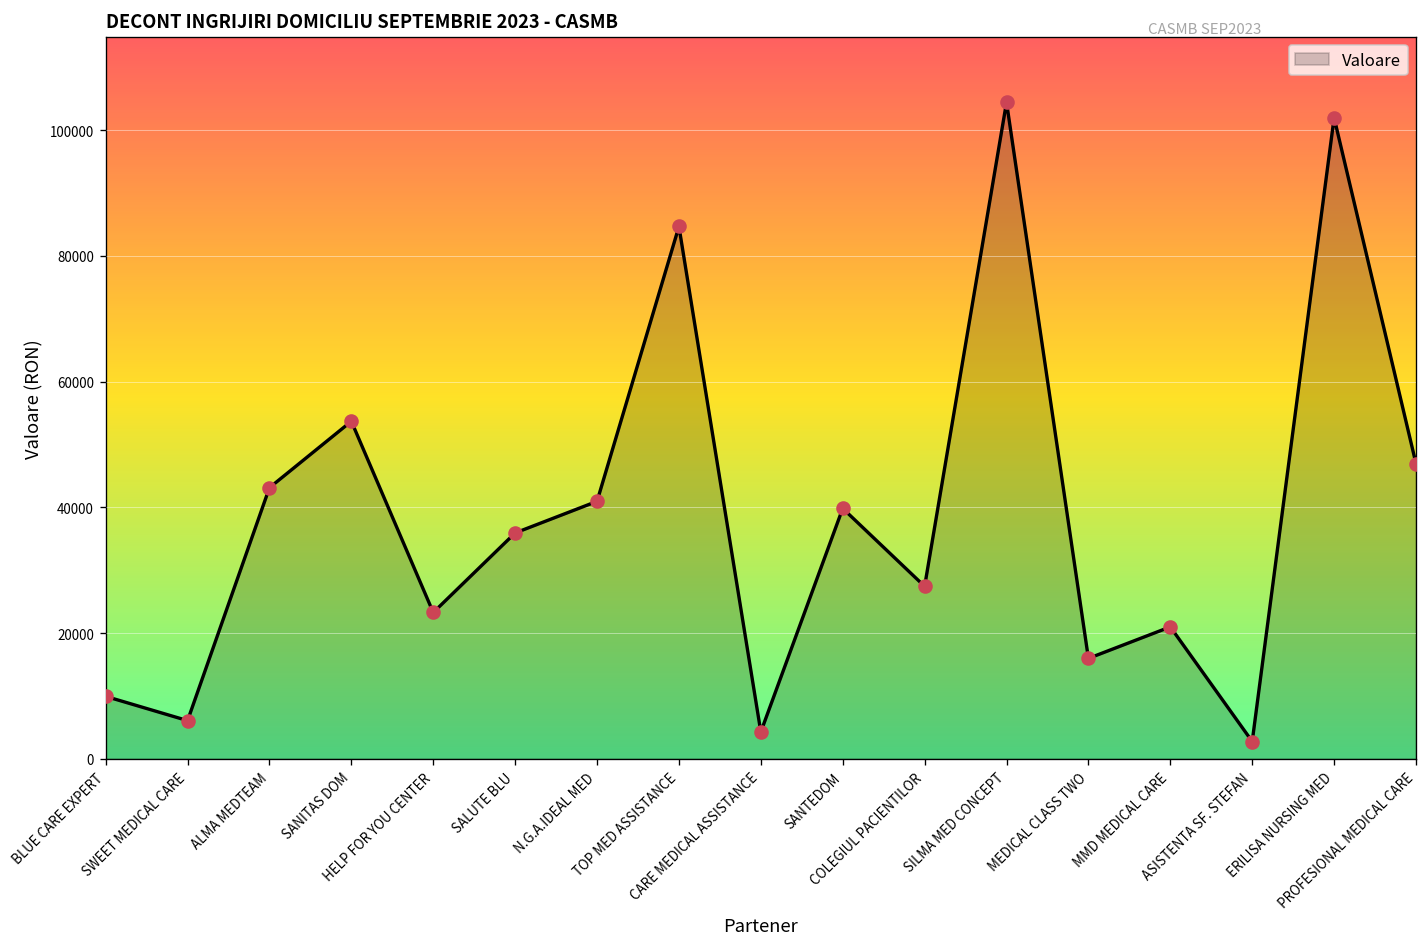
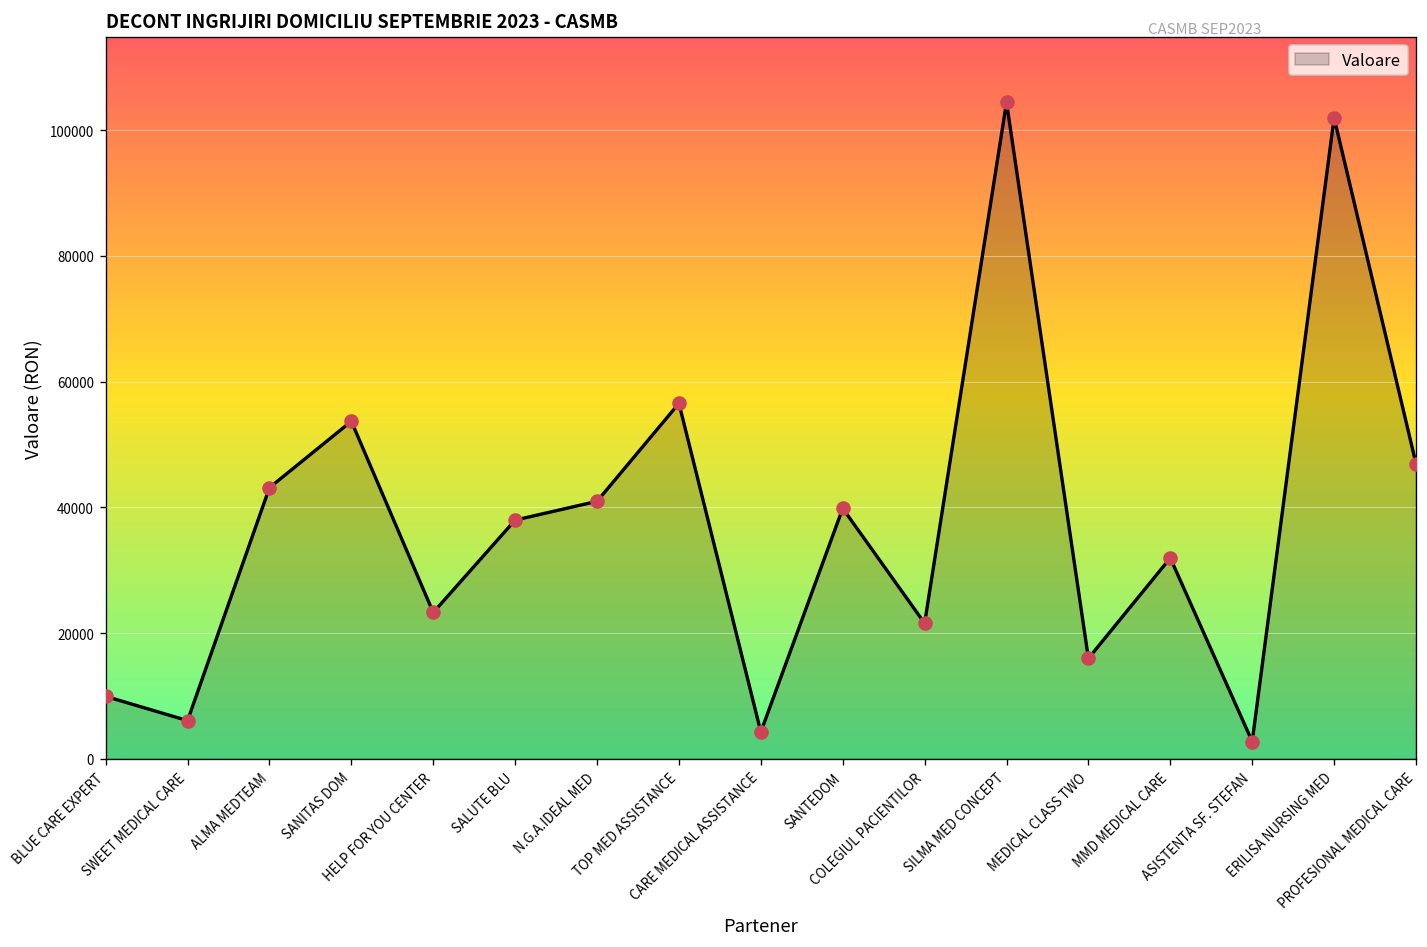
SALUTE BLU: 36000 -> 38000
TOP MED ASSISTANCE: 85000 -> 57000
COLEGIUL PACIENTILOR: 27000 -> 22000
MMD MEDICAL CARE: 21000 -> 32000
